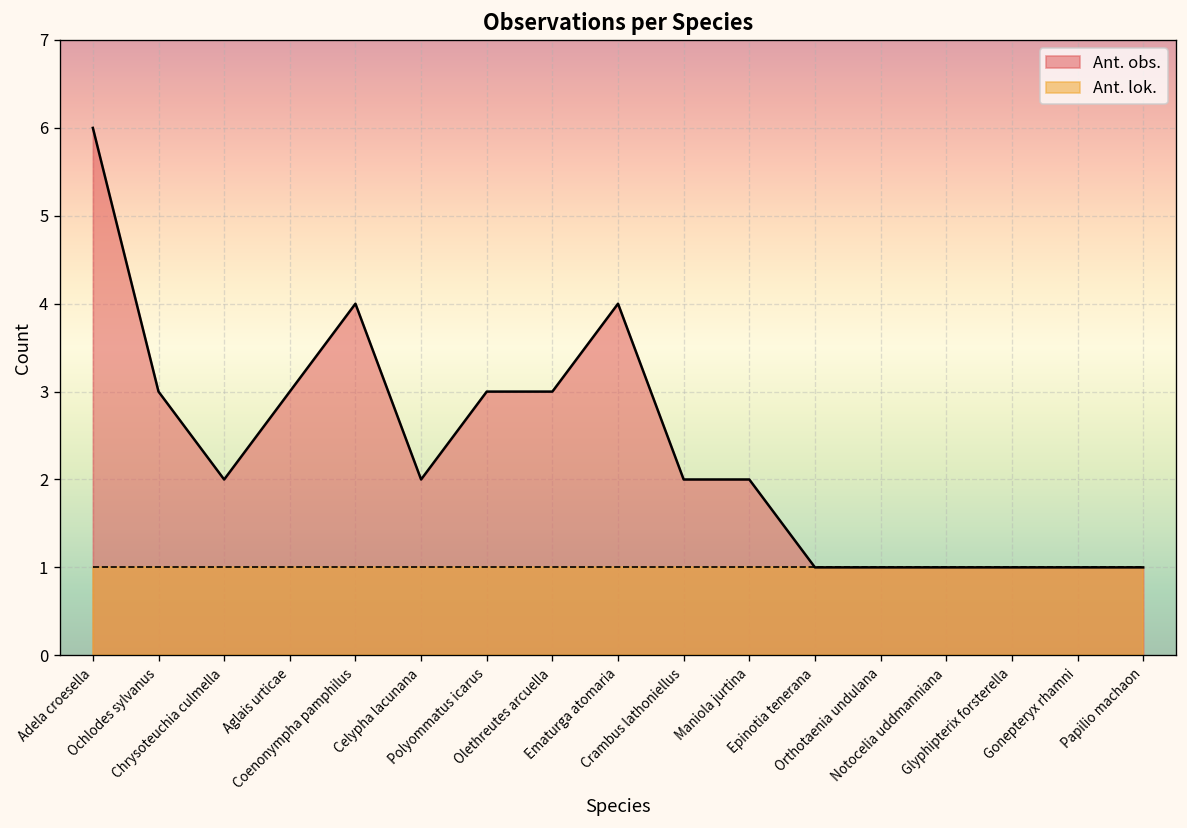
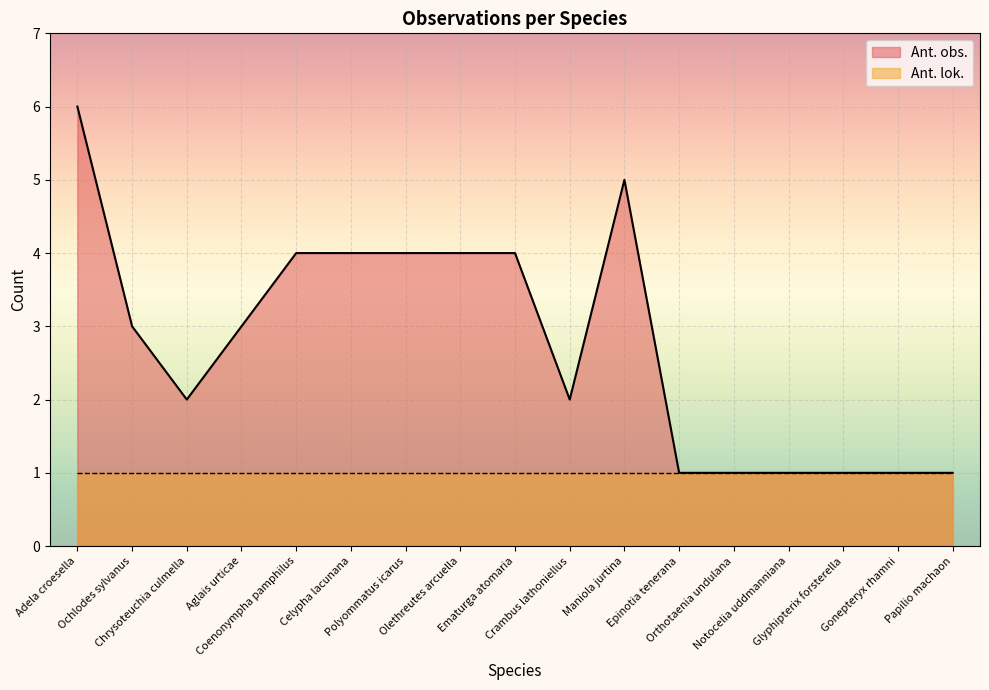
Ant. obs., Celypha lacunana: 2 -> 4
Ant. obs., Polyommatus icarus: 3 -> 4
Ant. obs., Olethreutes arcuella: 3 -> 4
Ant. obs., Maniola jurtina: 2 -> 5
